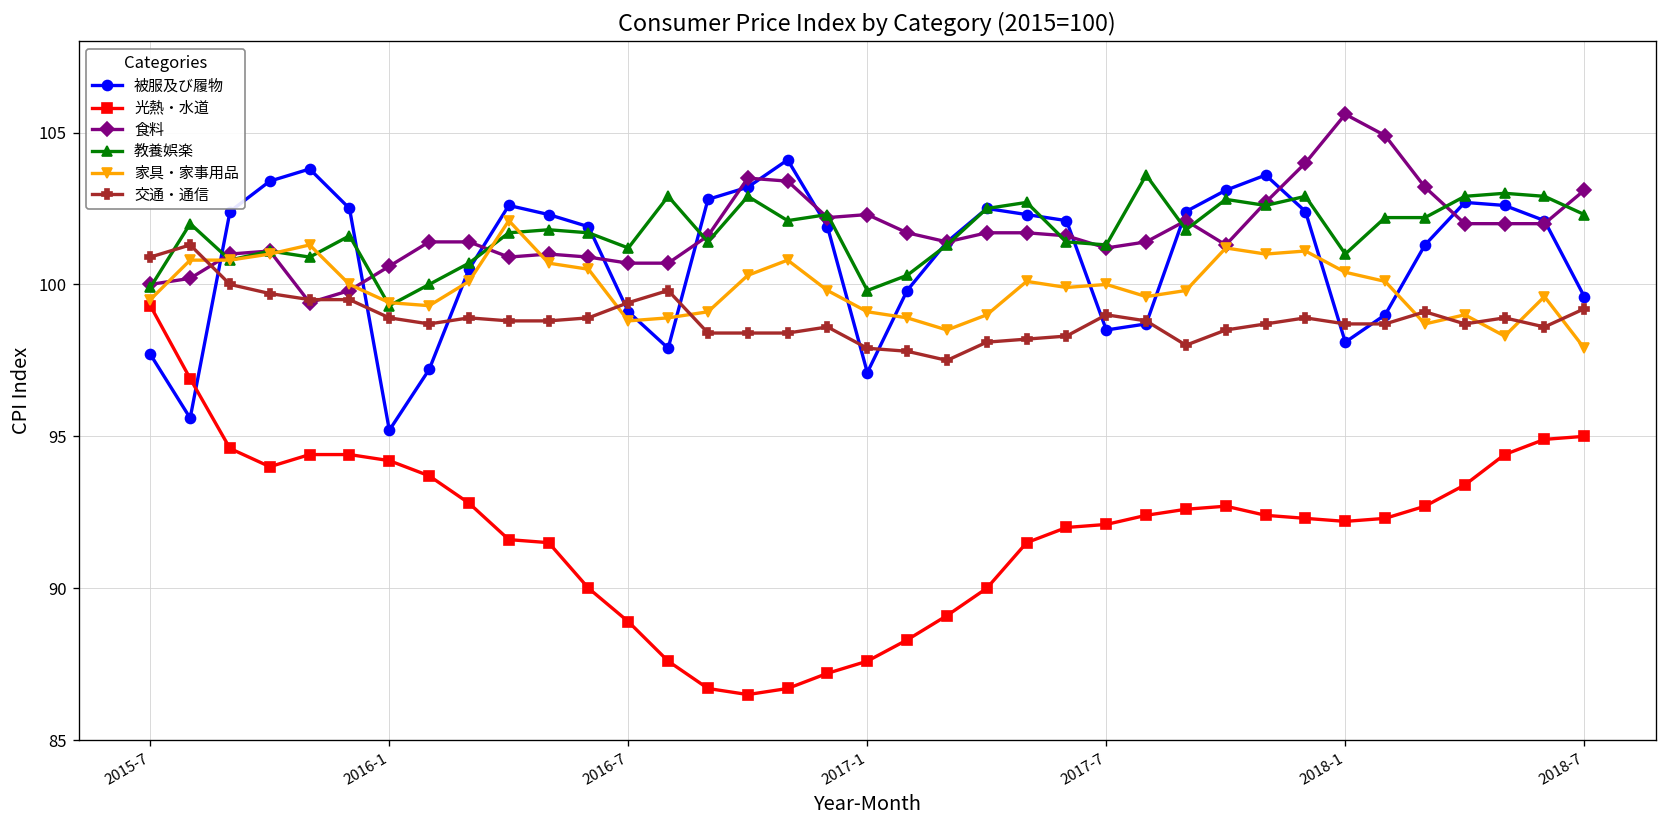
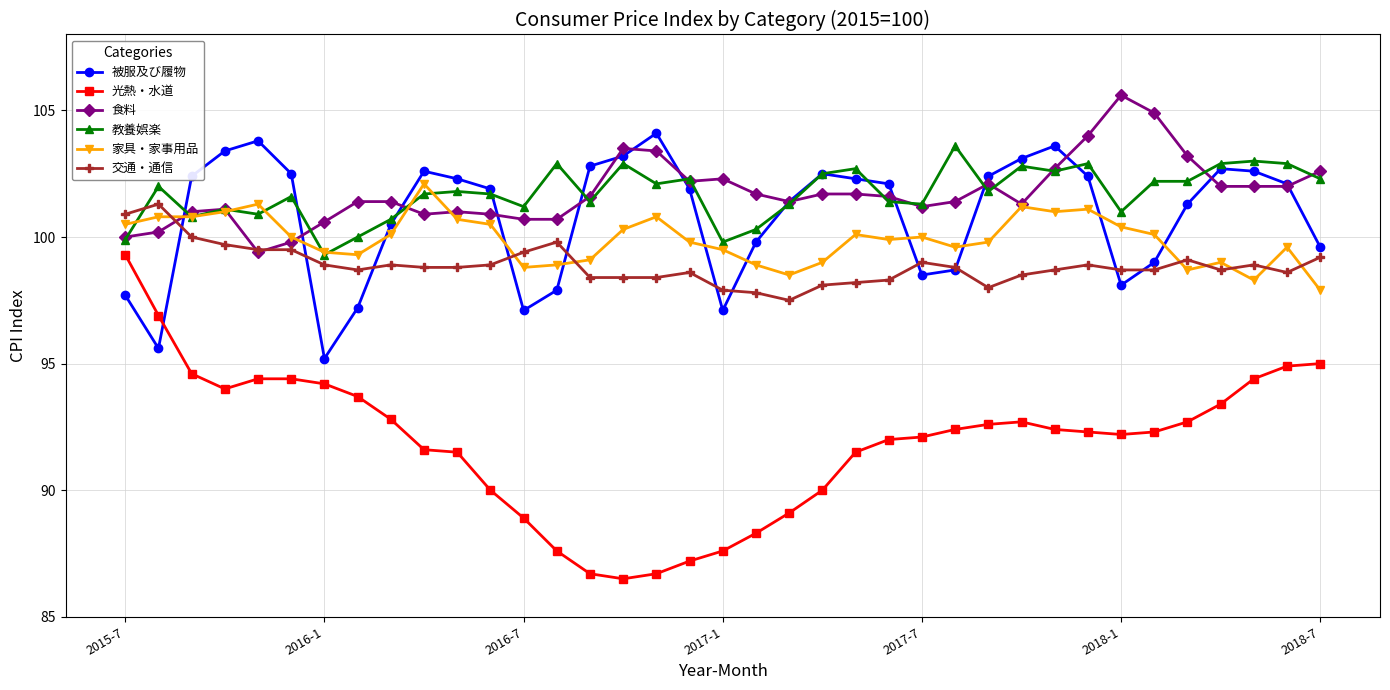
家具・家事用品, 2015-7: 99.5 -> 100.5
被服及び履物, 2016-7: 99.1 -> 97.1
家具・家事用品, 2017-1: 99.1 -> 99.5
食料, 2018-7: 103.1 -> 102.6
